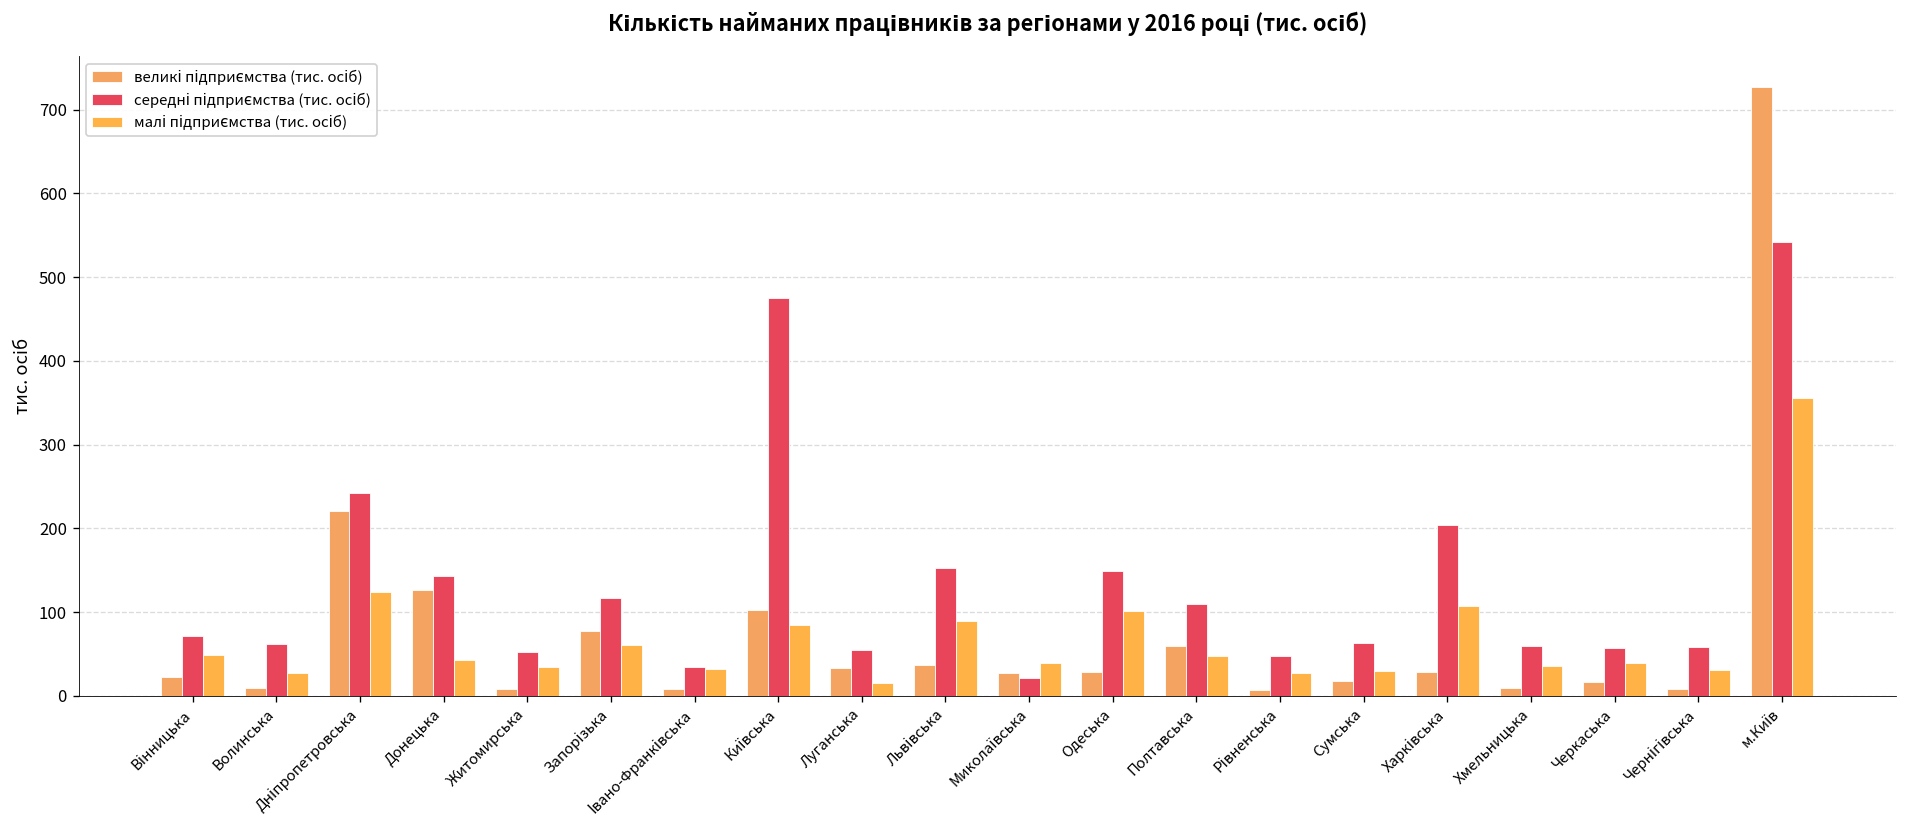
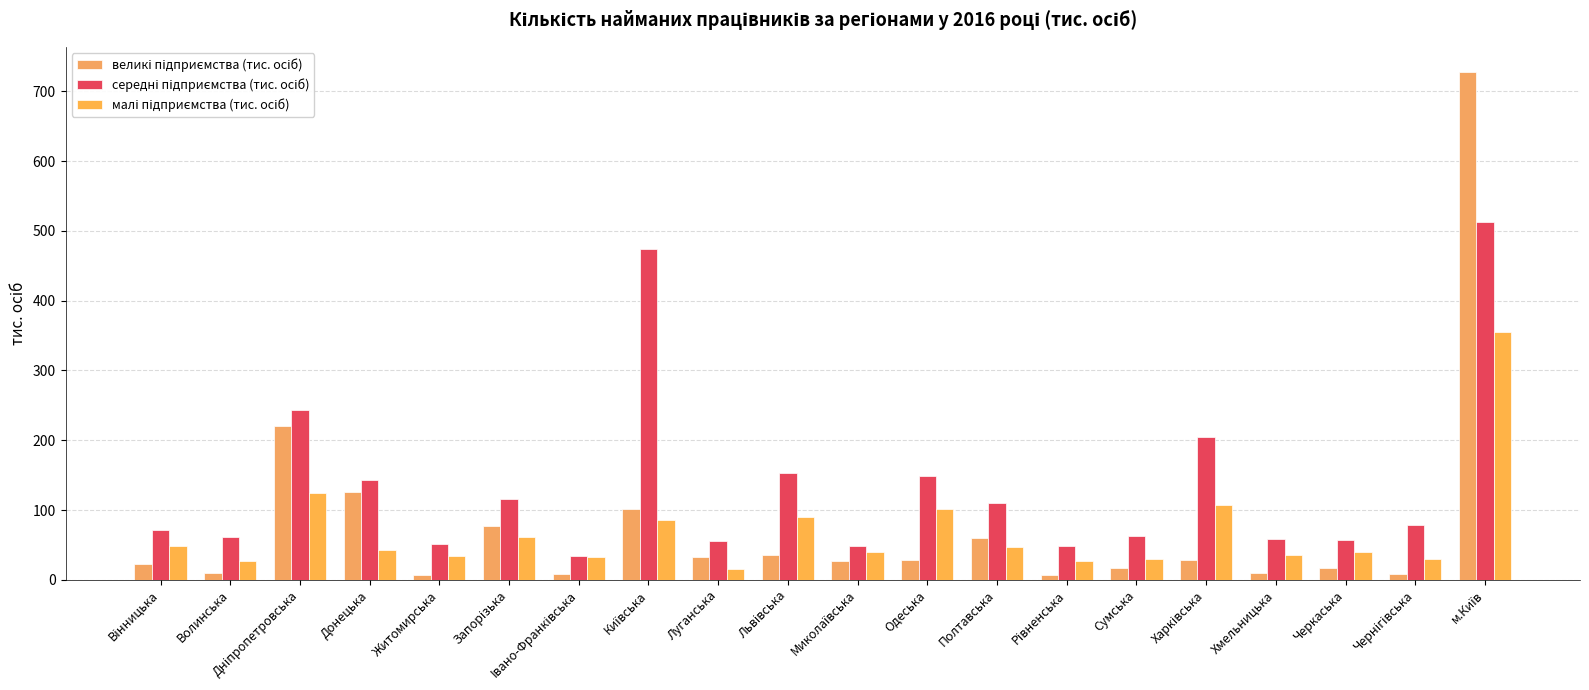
середні підприємства (тис. осіб), Миколаївська: 20 -> 50
середні підприємства (тис. осіб), Чернігівська: 60 -> 80
середні підприємства (тис. осіб), м.Київ: 540 -> 510
